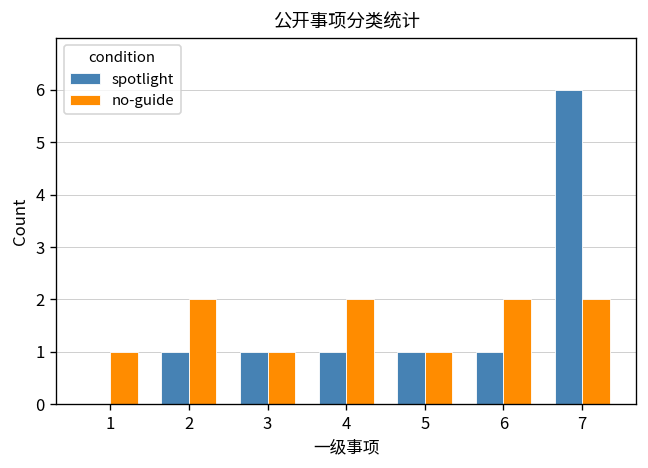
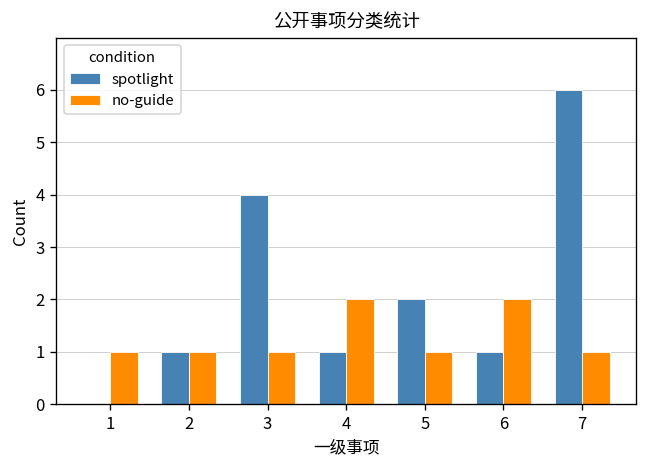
no-guide, 2: 2 -> 1
spotlight, 3: 1 -> 4
spotlight, 5: 1 -> 2
no-guide, 7: 2 -> 1
